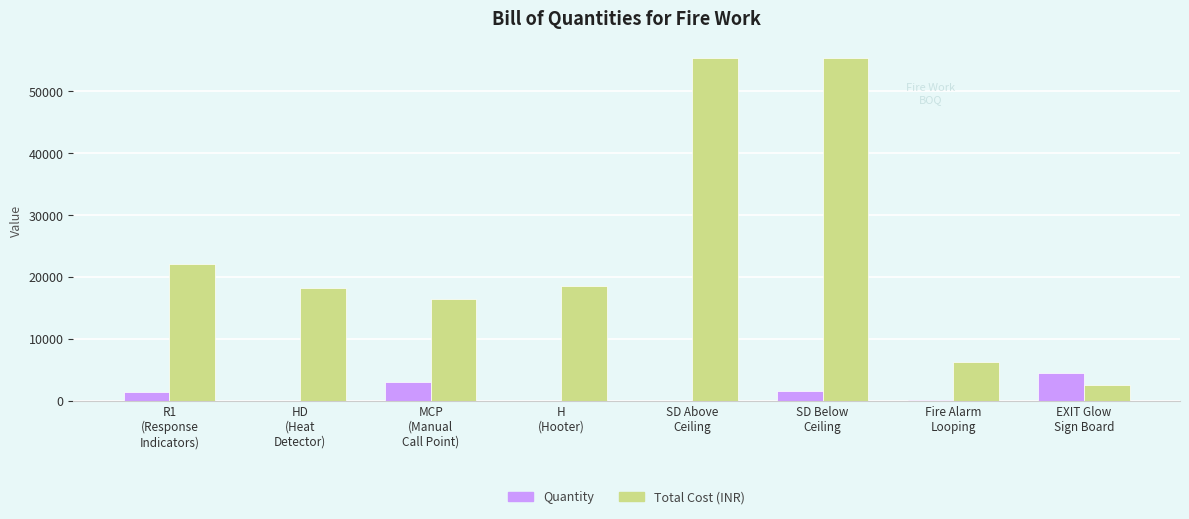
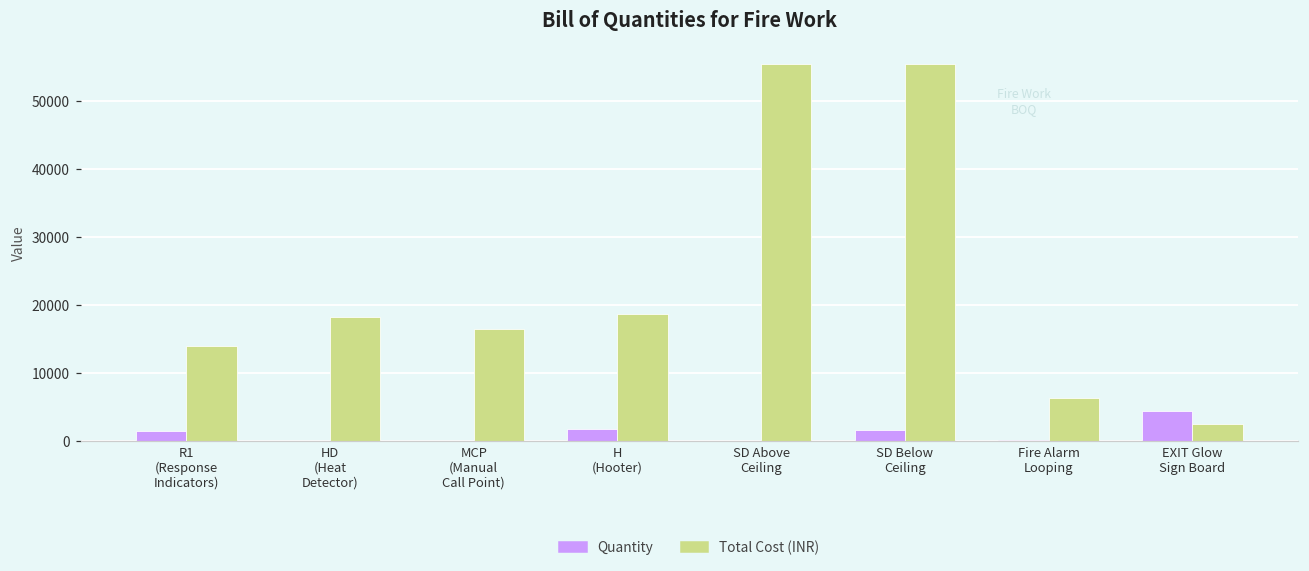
Total Cost (INR), R1 (Response Indicators): 22000 -> 14000
Quantity, MCP (Manual Call Point): 3000 -> 0
Quantity, H (Hooter): 0 -> 2000
